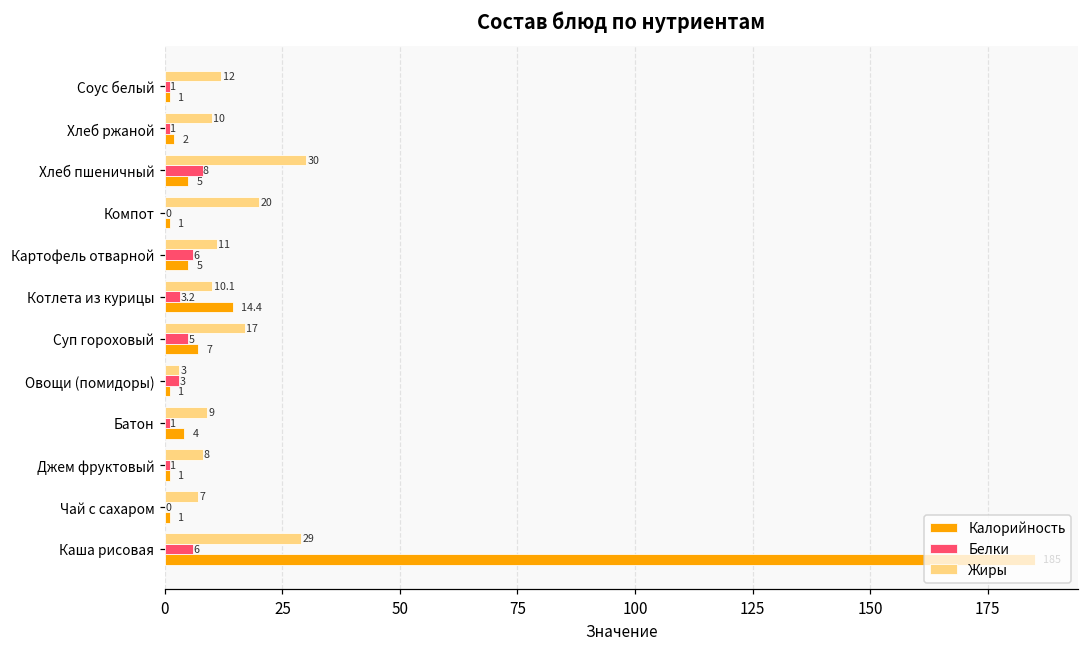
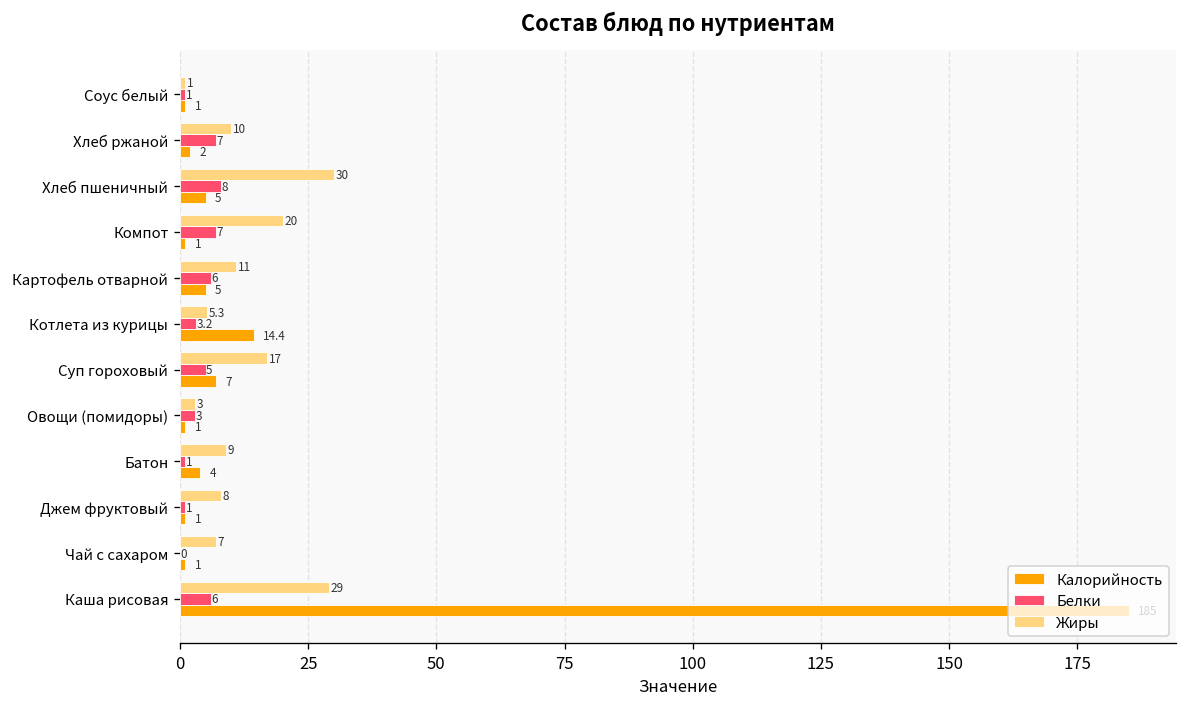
Жиры, Соус белый: 12 -> 1
Белки, Хлеб ржаной: 1 -> 7
Белки, Компот: 0 -> 7
Жиры, Котлета из курицы: 10.1 -> 5.3
